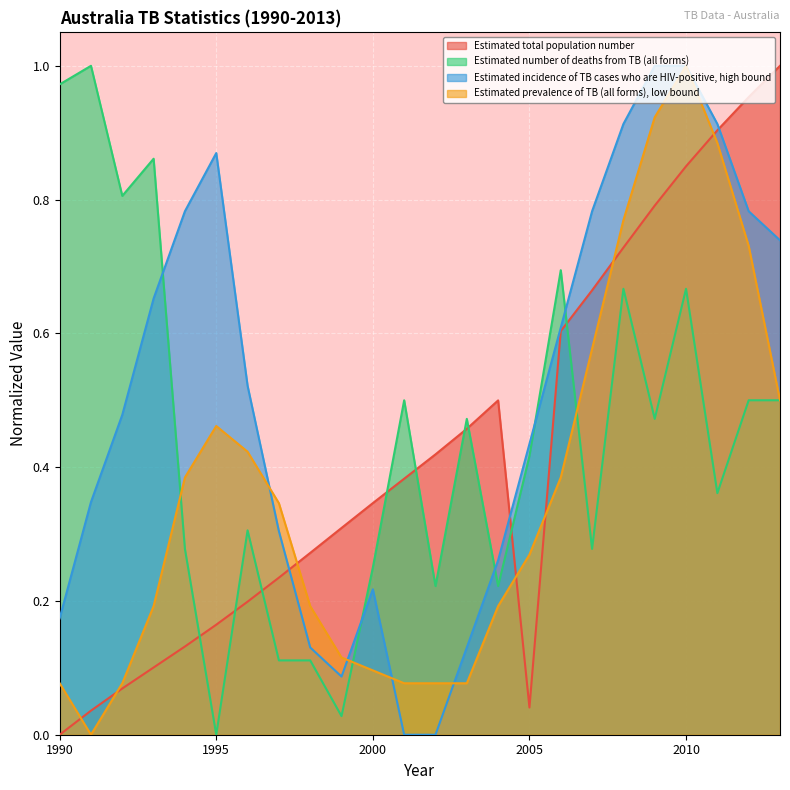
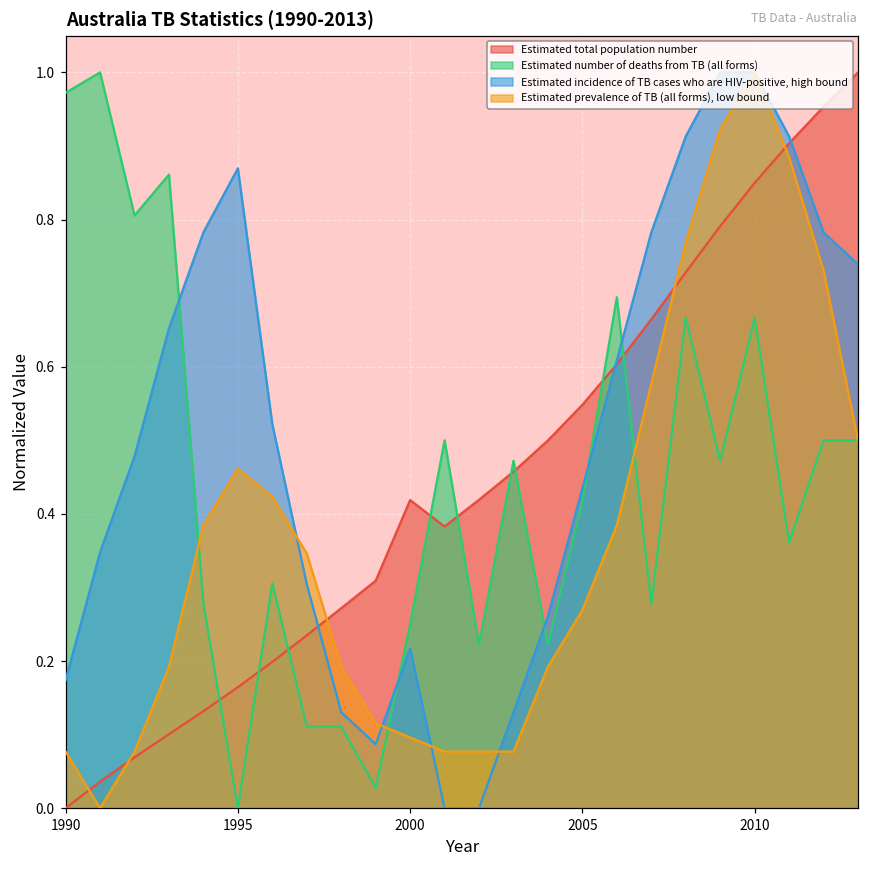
Estimated total population number, 2000: 0.35 -> 0.42
Estimated total population number, 2005: 0.04 -> 0.55
